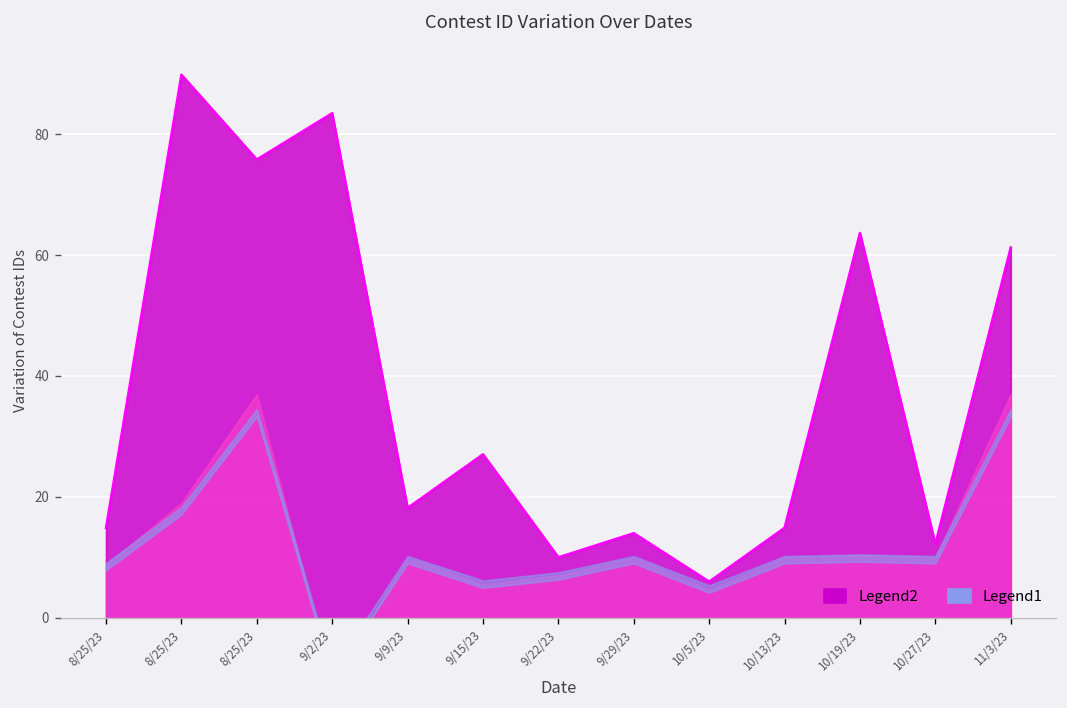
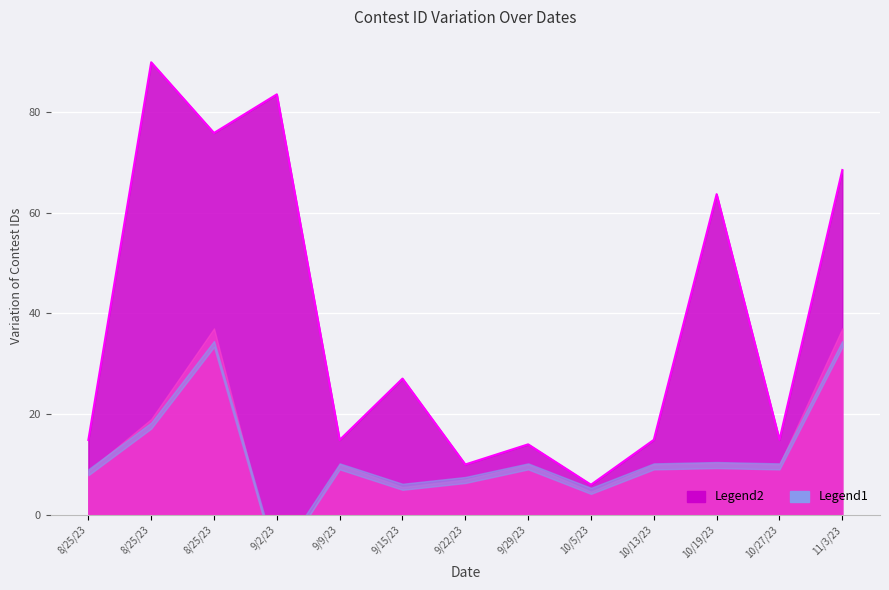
Legend2, 9/9/23: 18 -> 15
Legend2, 10/27/23: 12 -> 15
Legend2, 11/3/23: 61 -> 68
